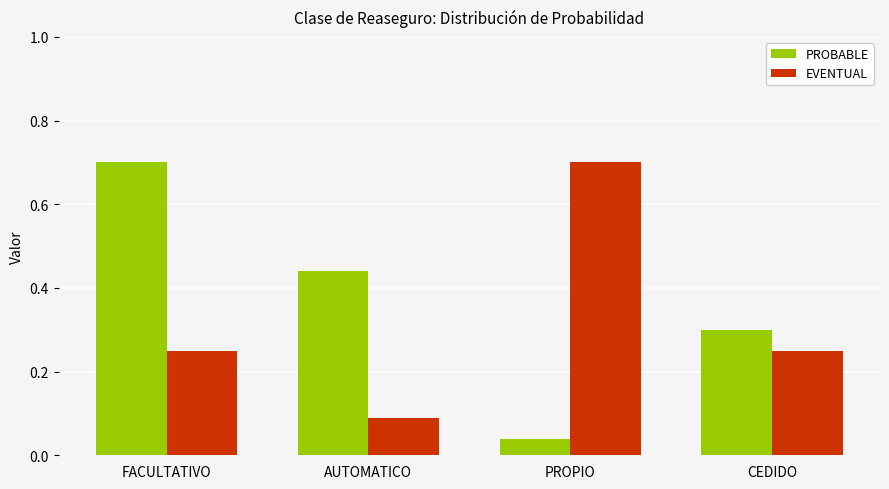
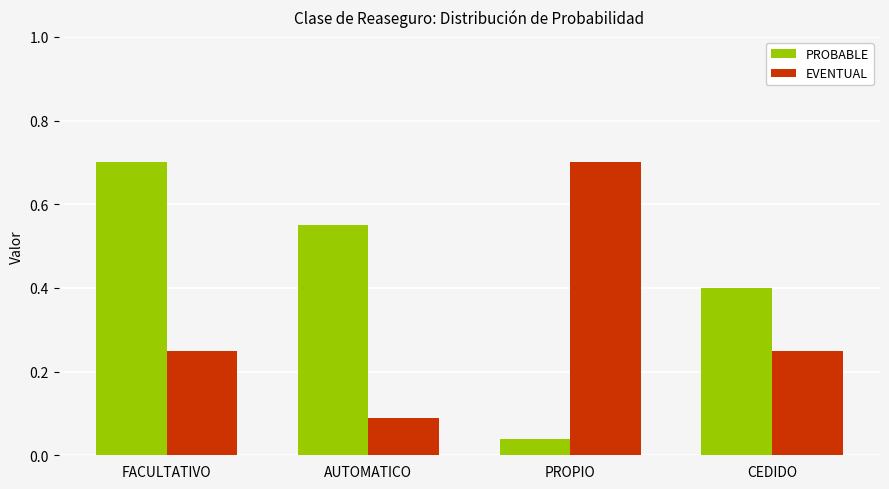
PROBABLE, AUTOMATICO: 0.44 -> 0.55
PROBABLE, CEDIDO: 0.3 -> 0.4
